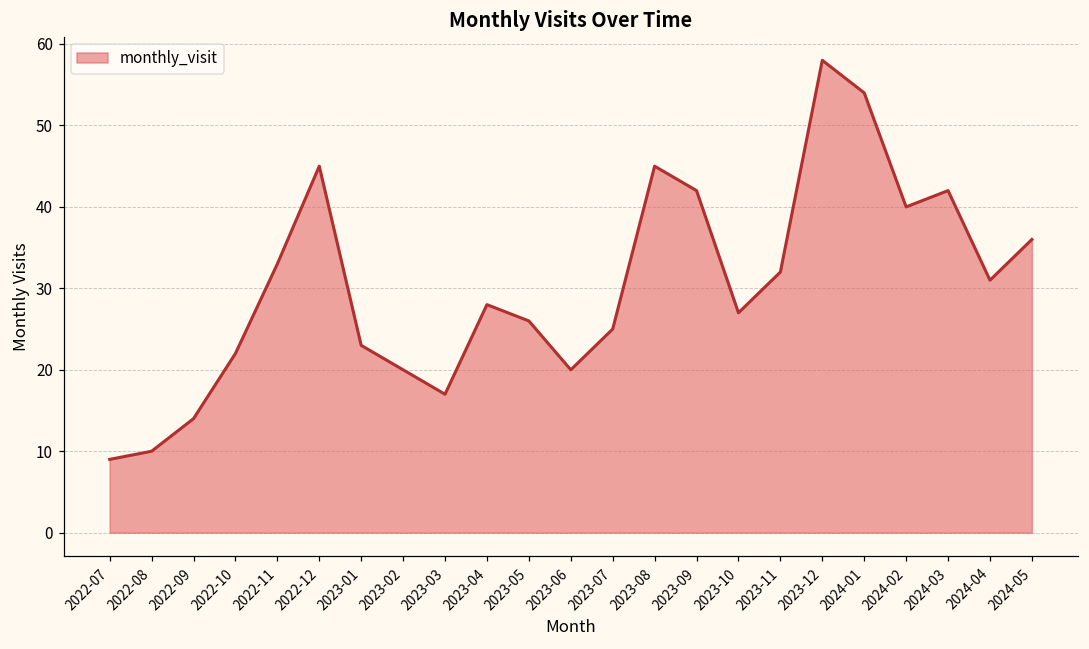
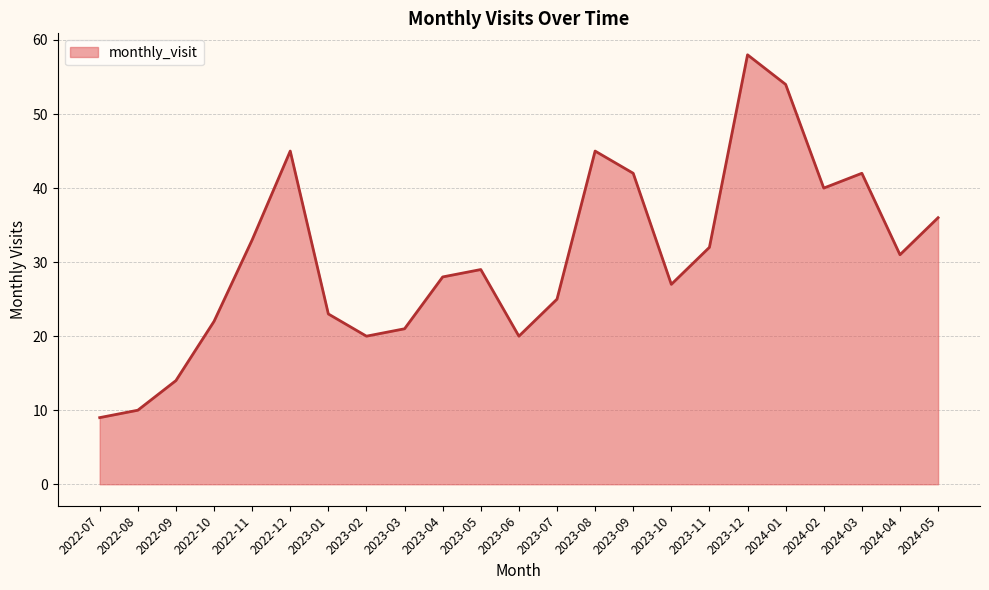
2023-03: 17 -> 21
2023-05: 26 -> 29
